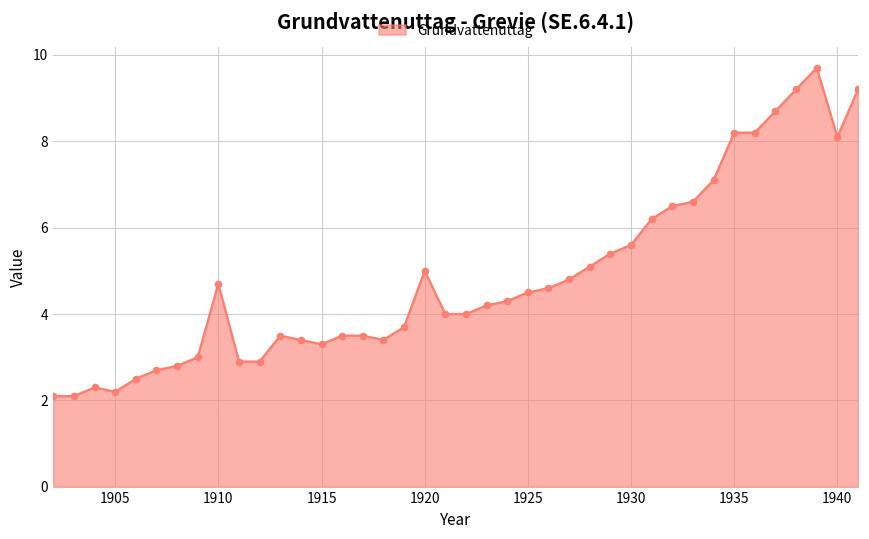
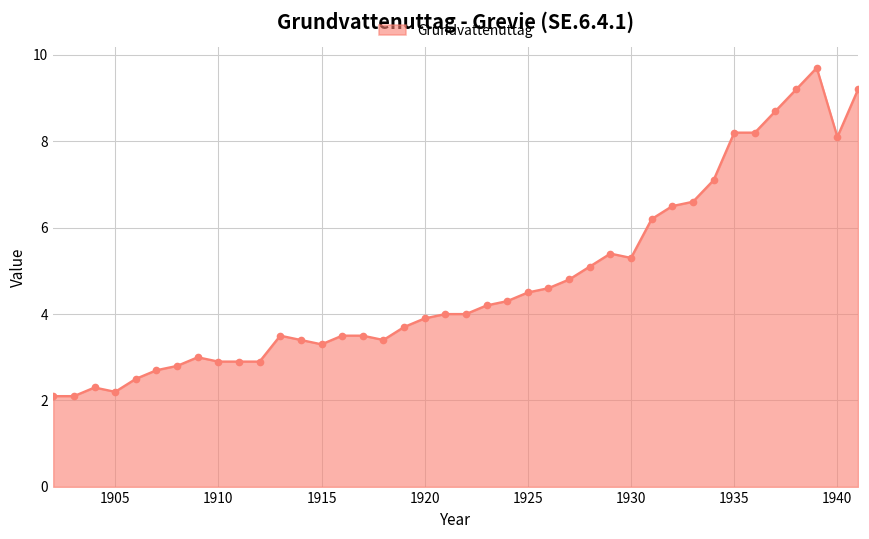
1910: 4.7 -> 2.9
1920: 5.0 -> 3.9
1930: 5.6 -> 5.3
